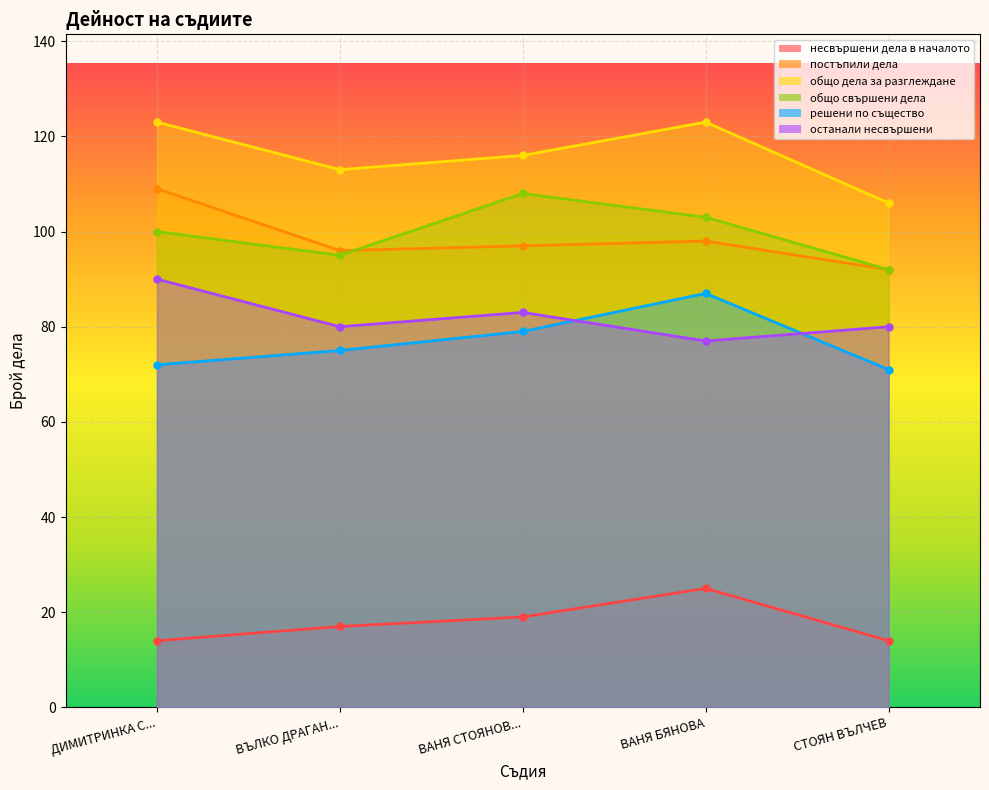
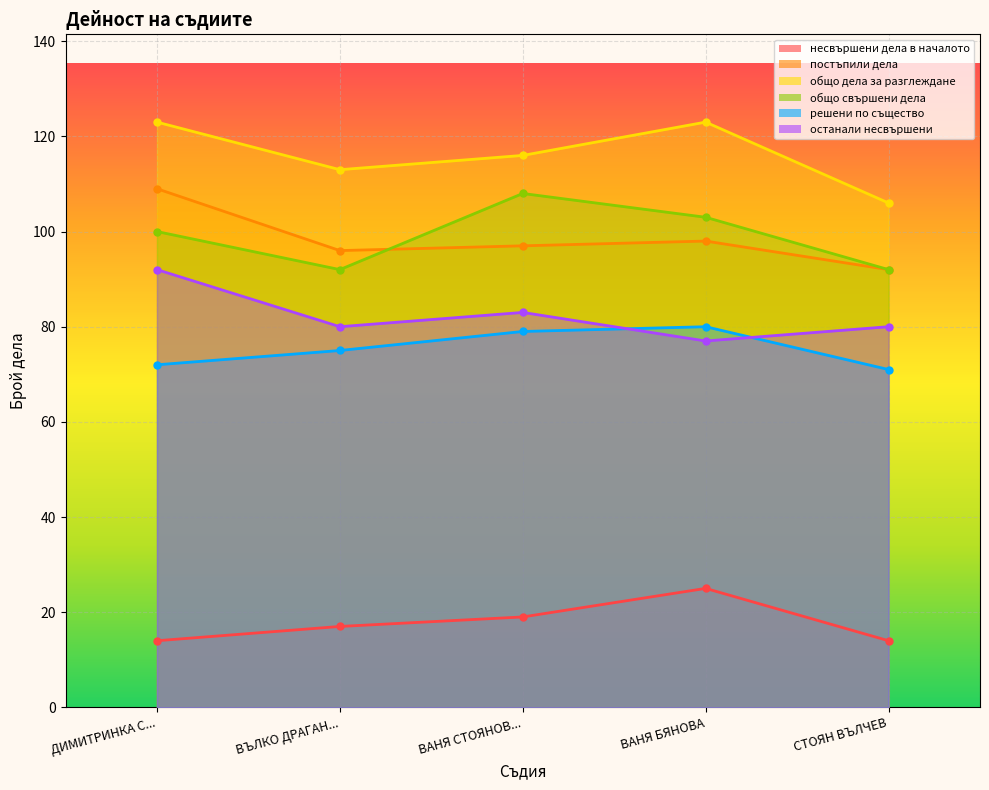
останали несвършени, ДИМИТРИНКА С...: 90 -> 92
общо свършени дела, ВЪЛКО ДРАГАН...: 95 -> 92
решени по същество, ВАНЯ БЯНОВА: 87 -> 80
